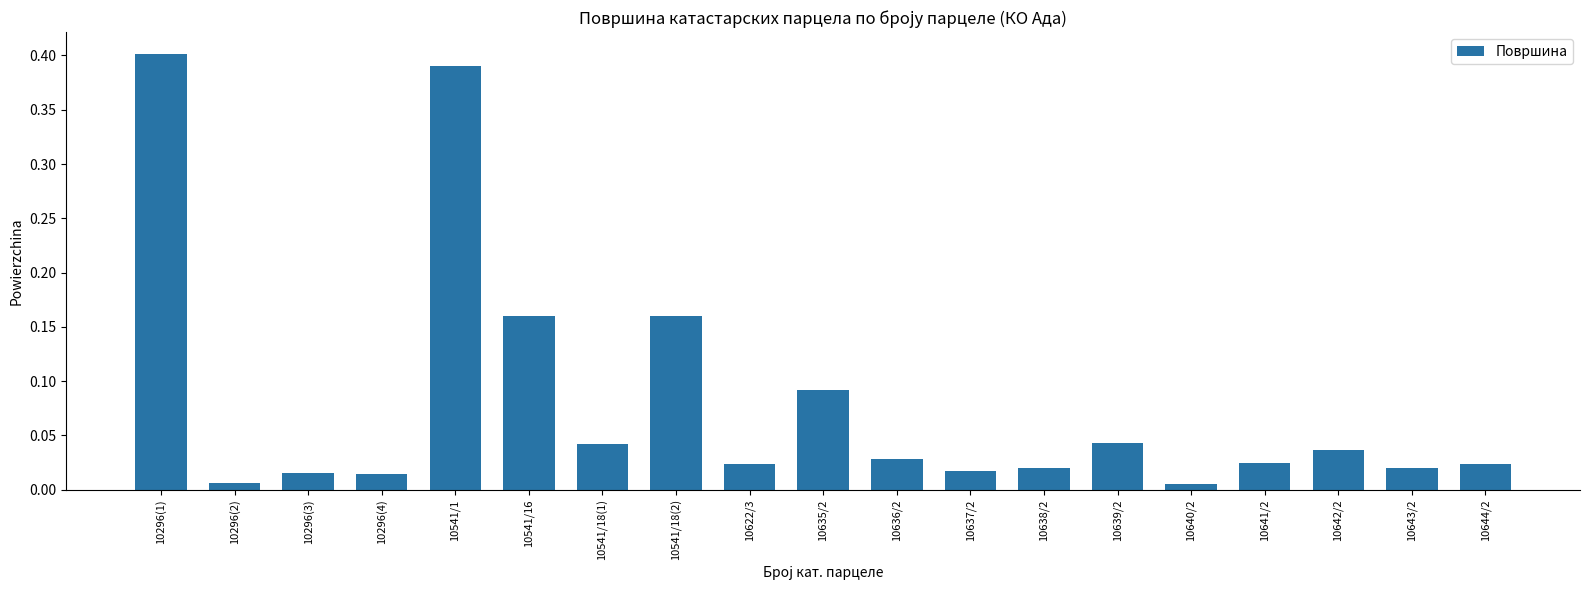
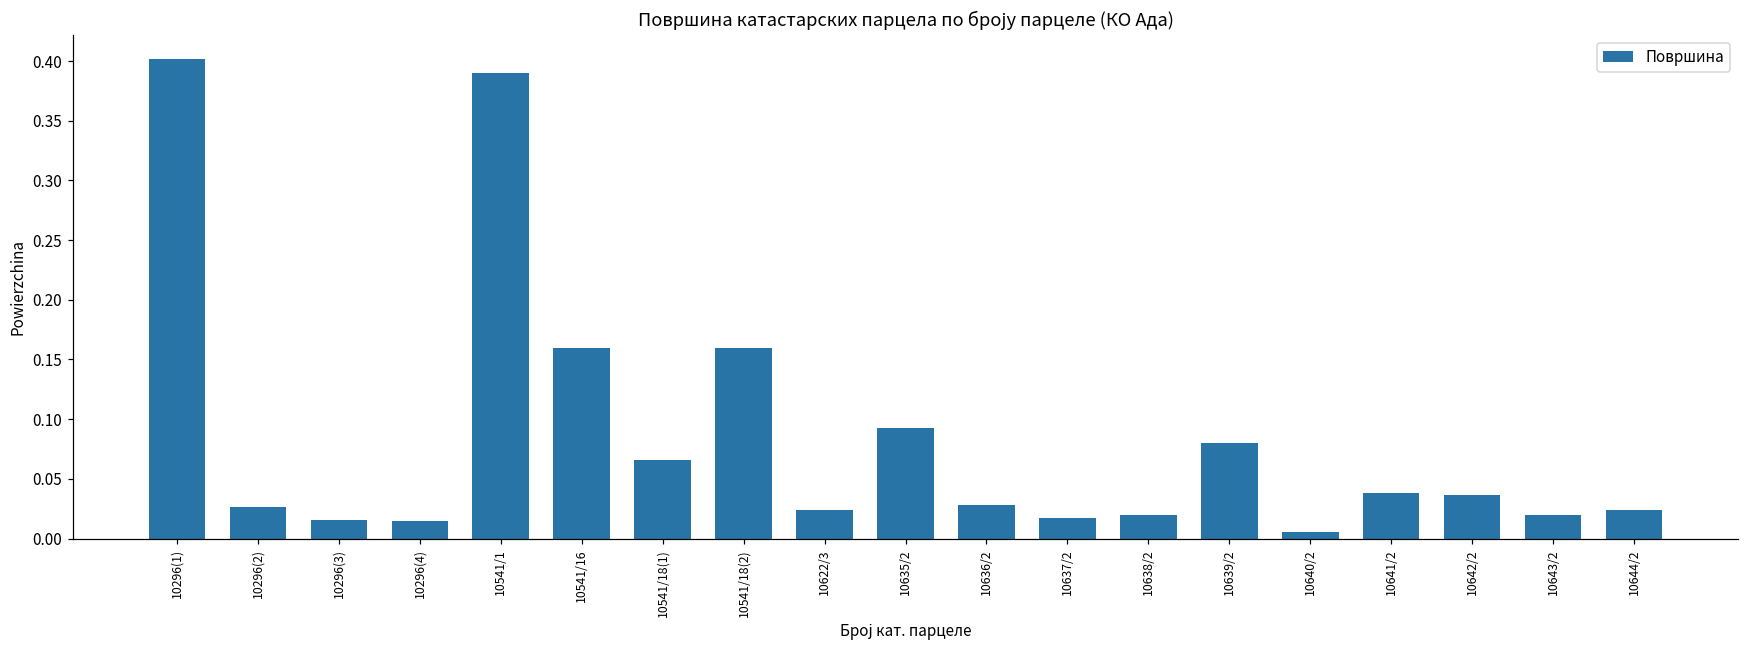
10296(2): 0.006 -> 0.026
10541/18(1): 0.042 -> 0.066
10639/2: 0.043 -> 0.080
10641/2: 0.024 -> 0.038
